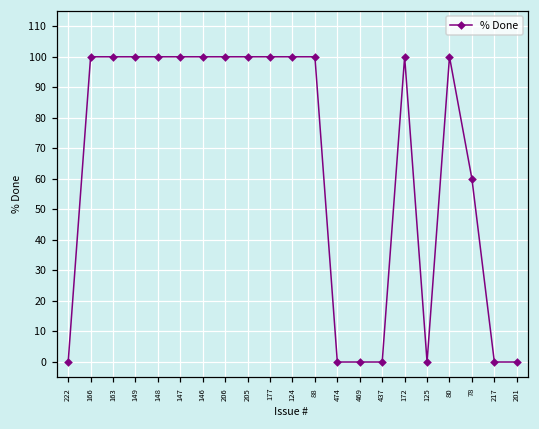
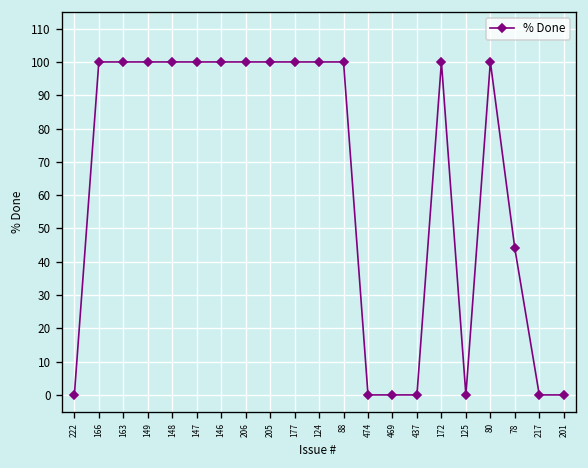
78: 60 -> 44
